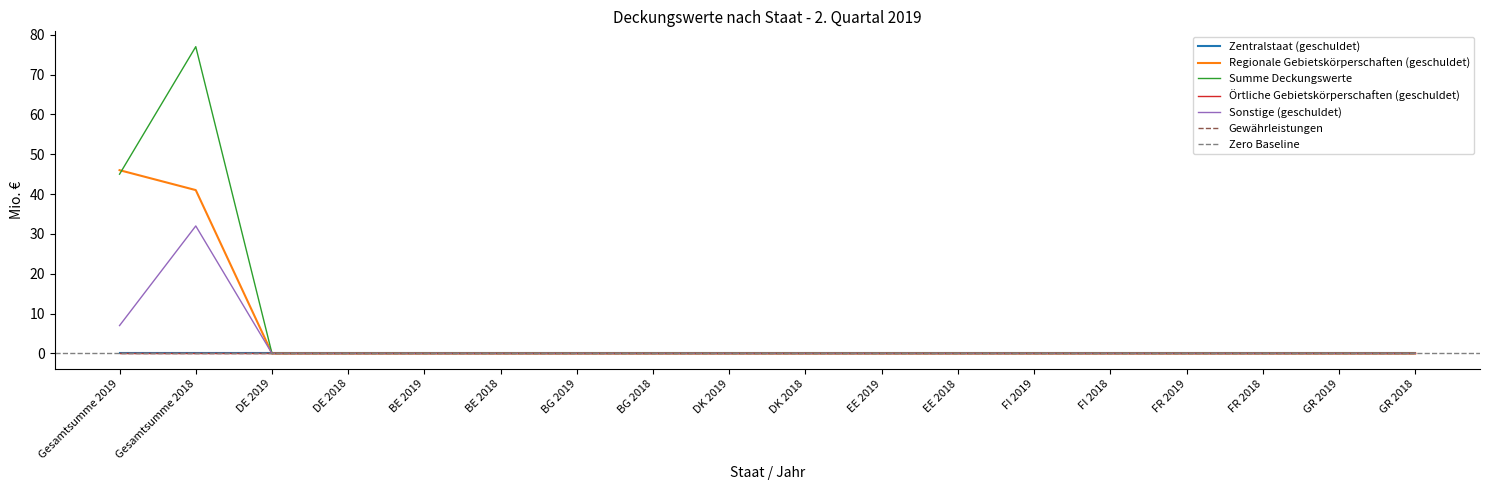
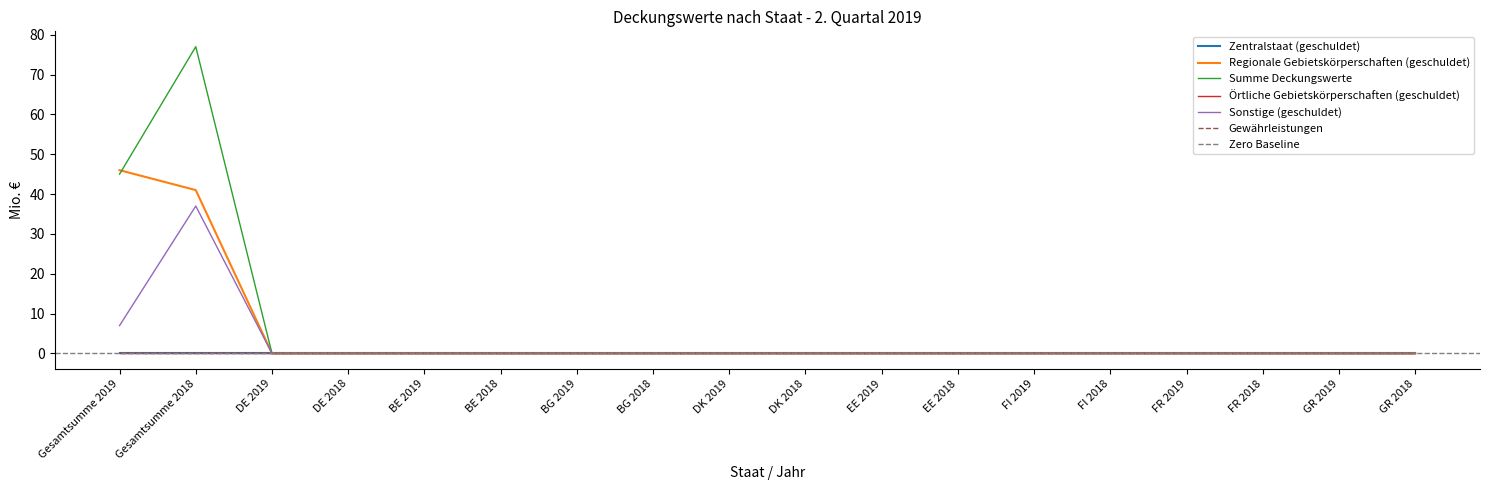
Sonstige (geschuldet), Gesamtsumme 2018: 32 -> 37
